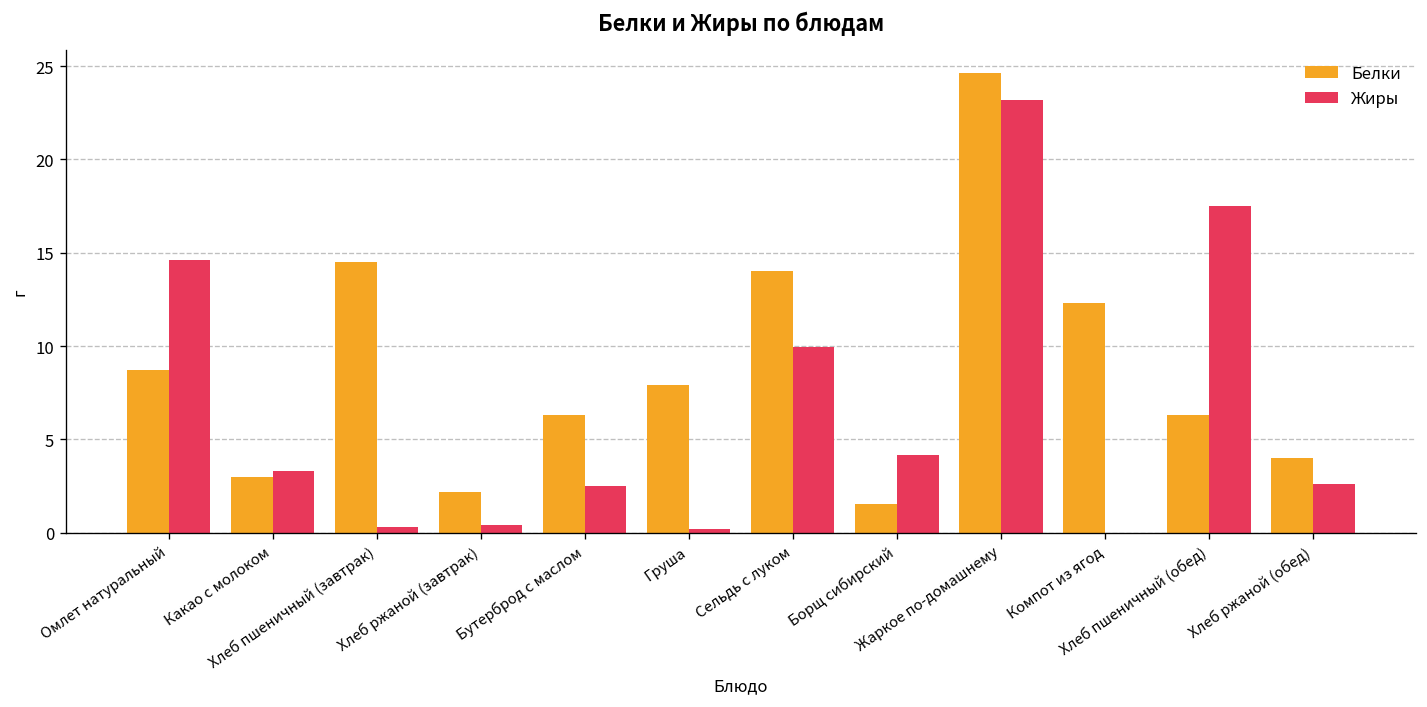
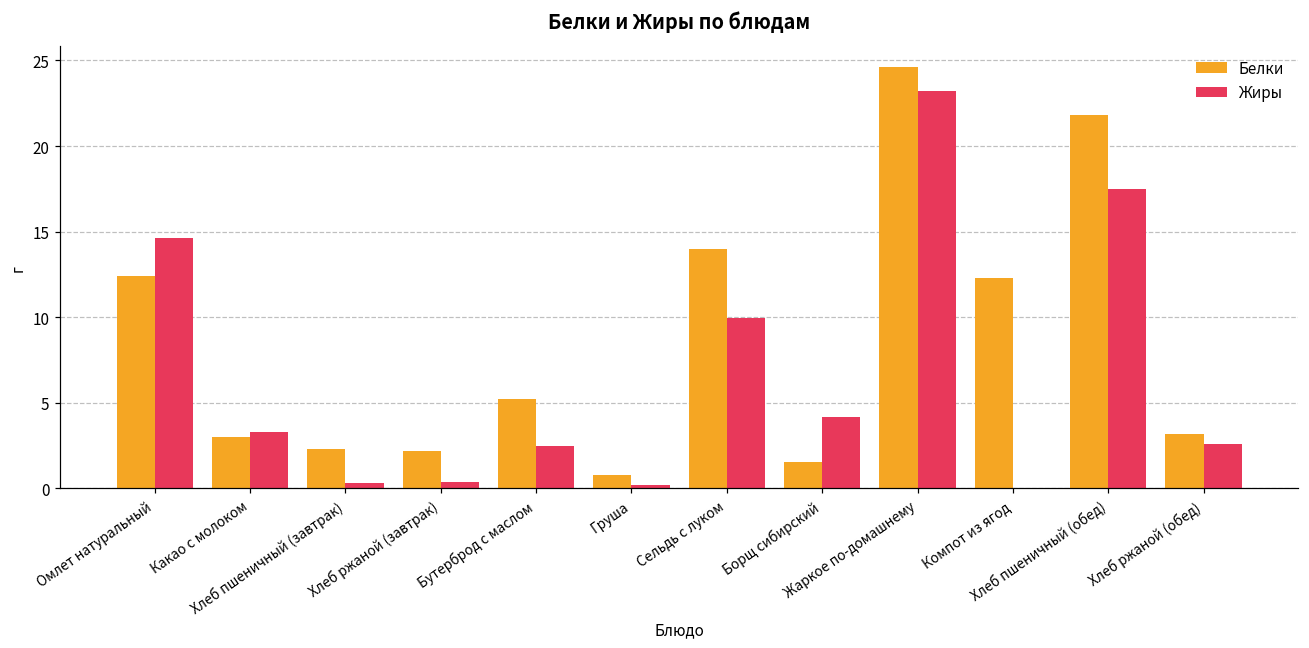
Белки, Омлет натуральный: 8.7 -> 12.4
Белки, Хлеб пшеничный (завтрак): 14.5 -> 2.3
Белки, Бутерброд с маслом: 6.3 -> 5.2
Белки, Груша: 7.9 -> 0.8
Белки, Хлеб пшеничный (обед): 6.3 -> 21.8
Белки, Хлеб ржаной (обед): 4.0 -> 3.2
